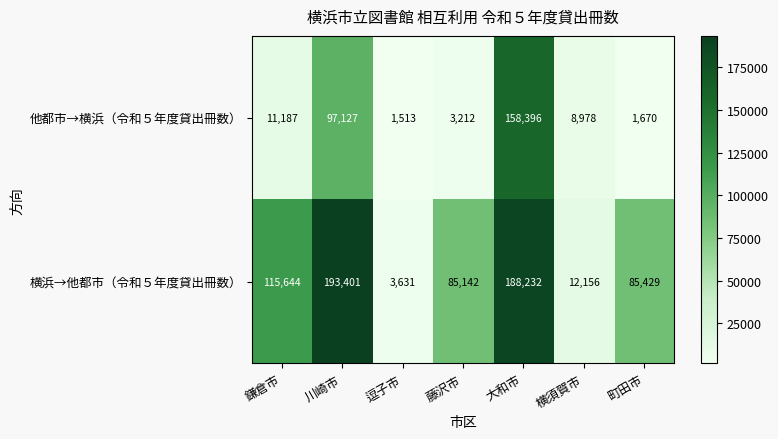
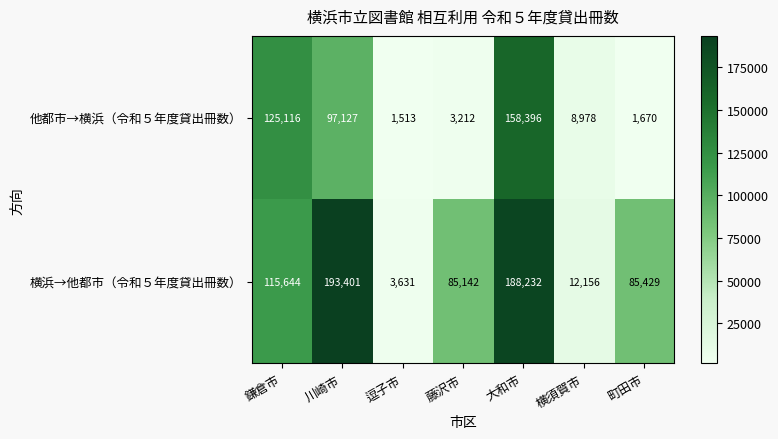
他都市→横浜（令和５年度貸出冊数）, 鎌倉市: 11,187 -> 125,116
